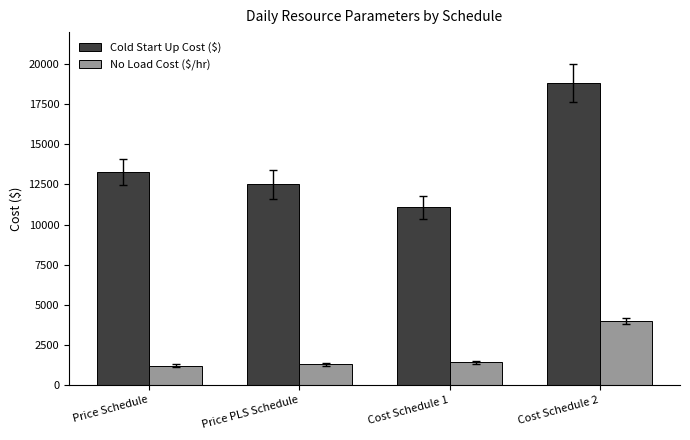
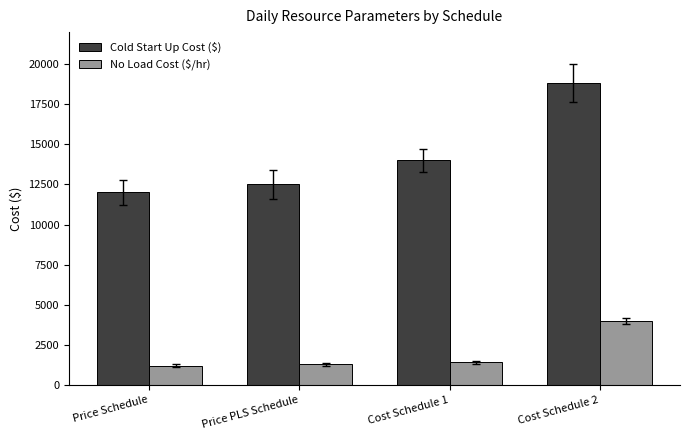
Cold Start Up Cost ($), Price Schedule: 13300 -> 12000
Cold Start Up Cost ($), Cost Schedule 1: 11100 -> 14000
